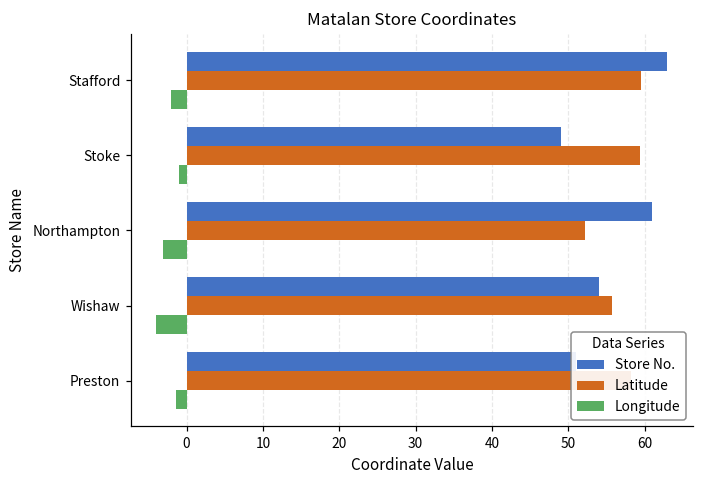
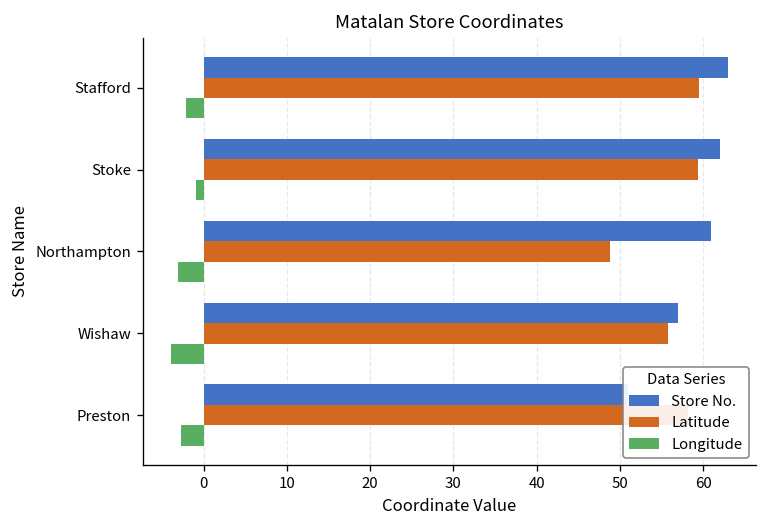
Store No., Stoke: 49 -> 62
Latitude, Northampton: 52 -> 49
Store No., Wishaw: 54 -> 57
Longitude, Preston: -1 -> -3
